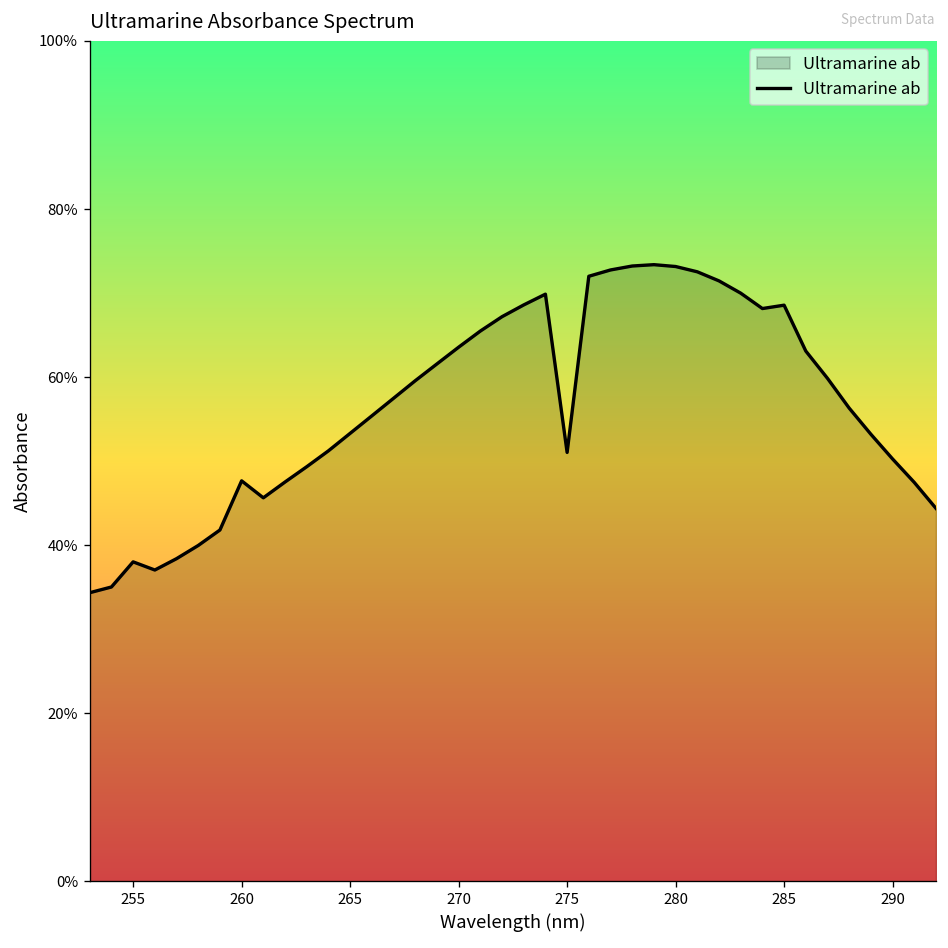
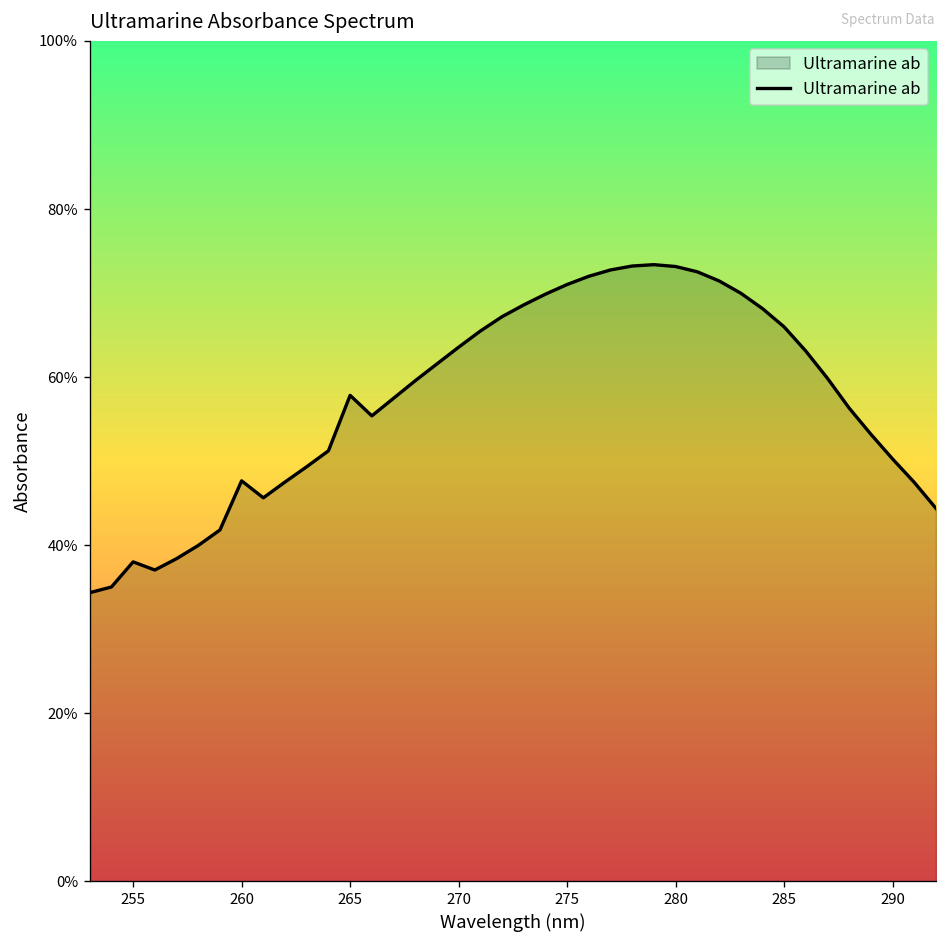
265: 53% -> 58%
275: 51% -> 71%
285: 69% -> 66%
